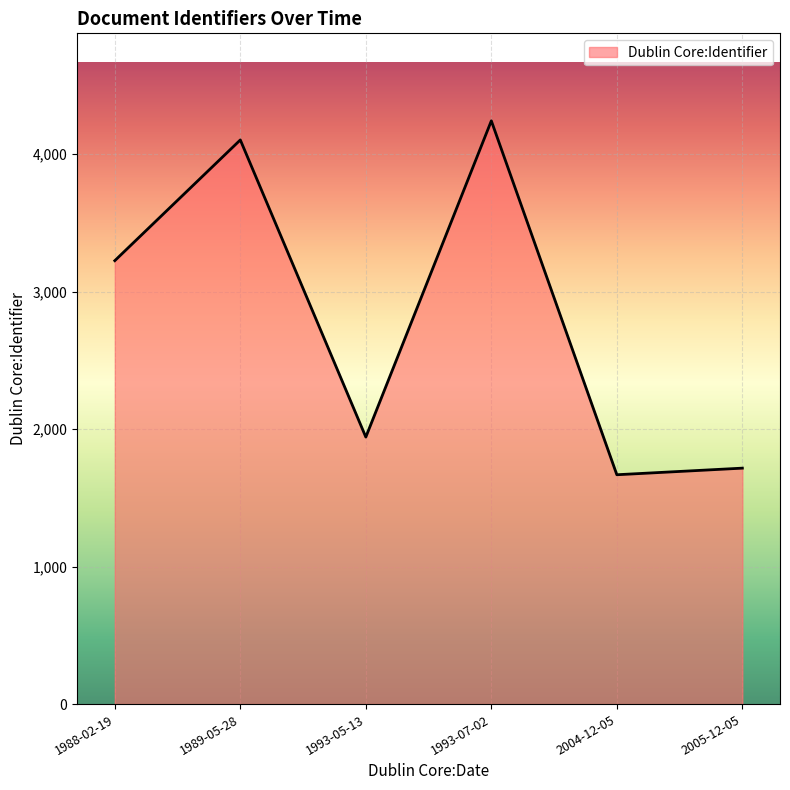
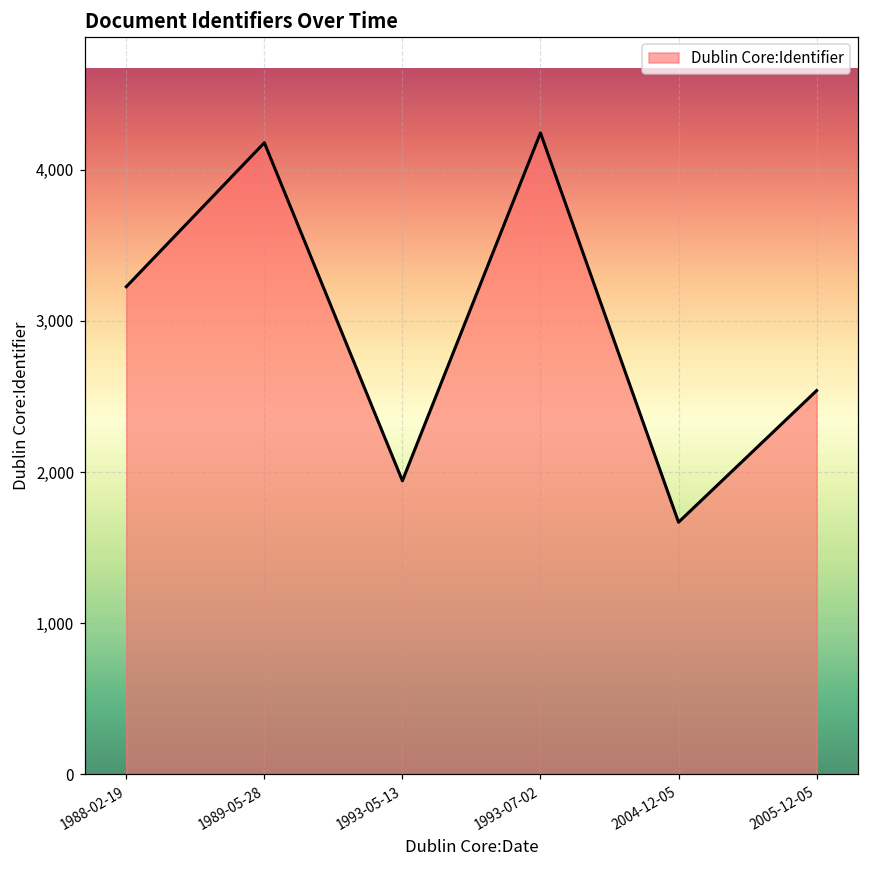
1989-05-28: 4,100 -> 4,180
2005-12-05: 1,720 -> 2,540
